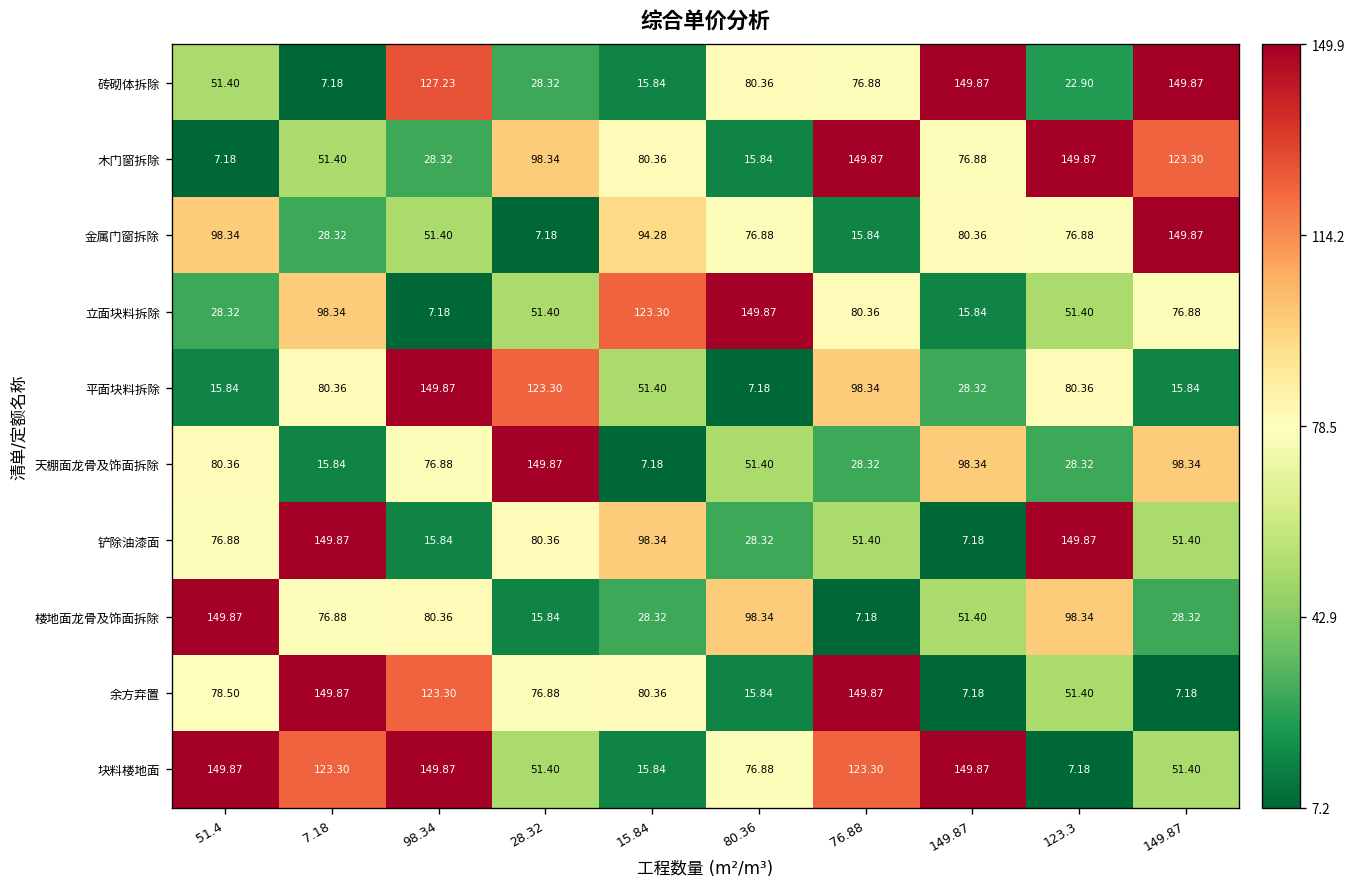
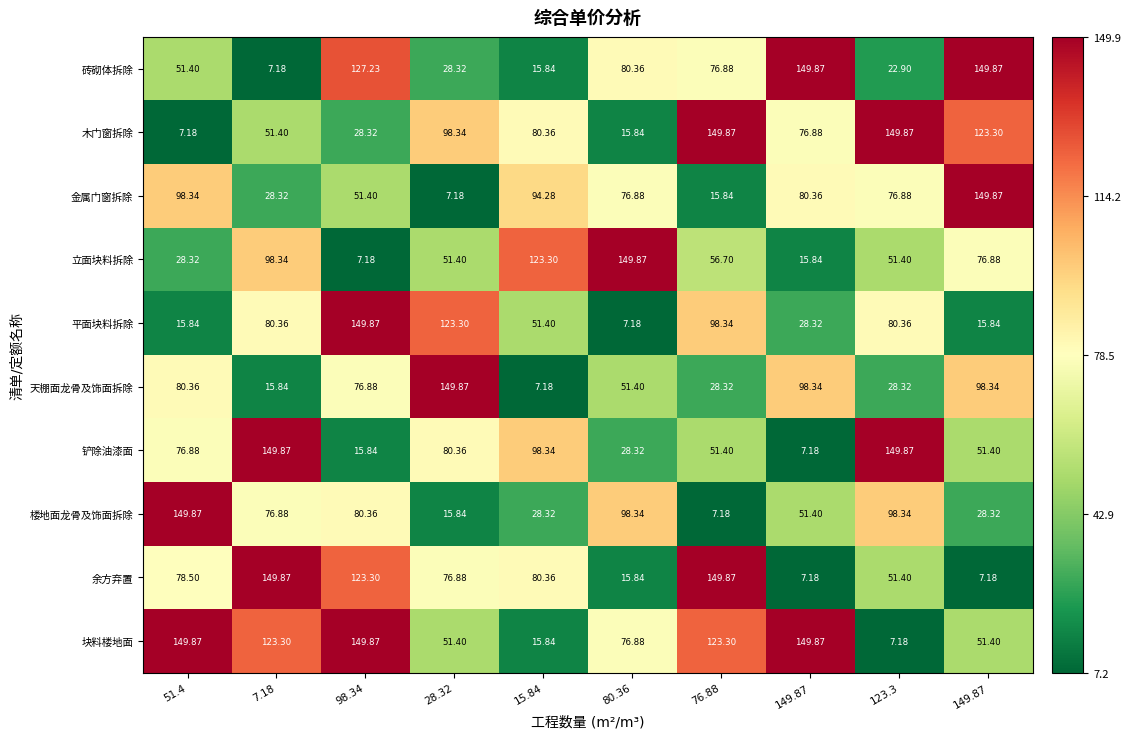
立面块料拆除, 76.88: 80.36 -> 56.70
